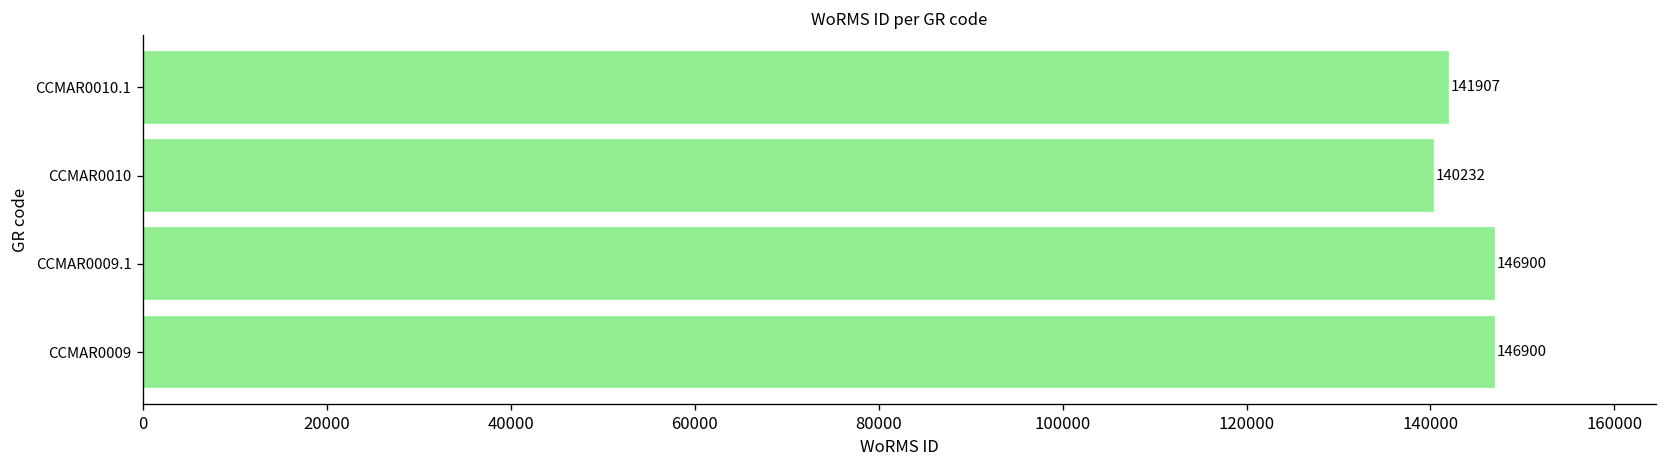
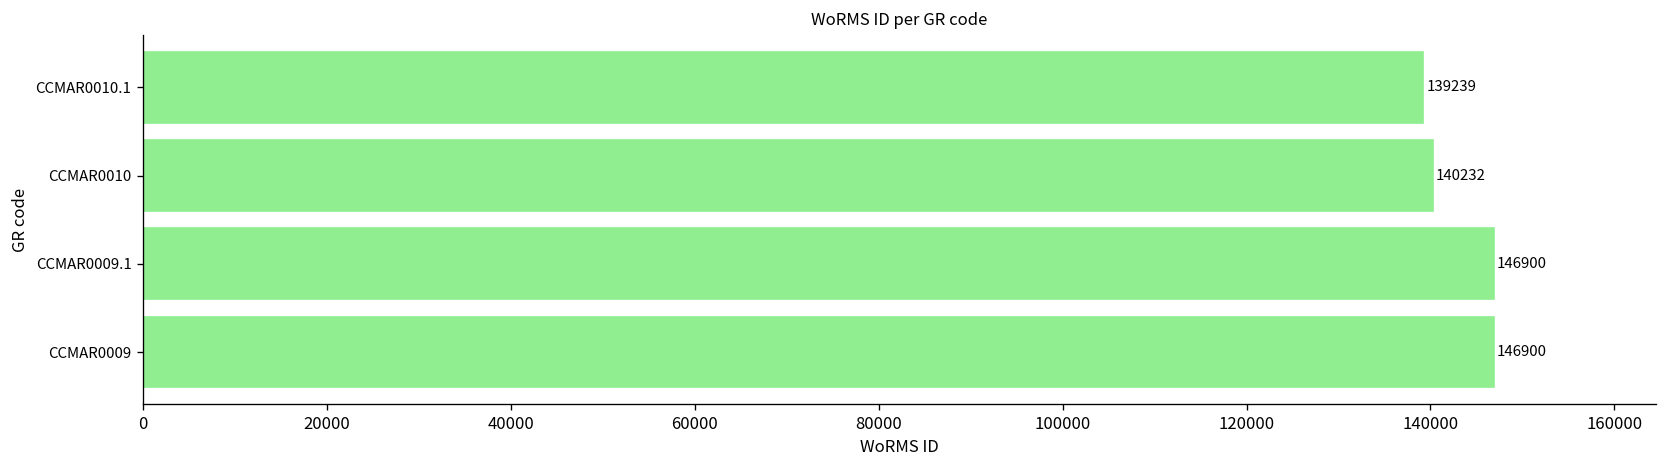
CCMAR0010.1: 141907 -> 139239
